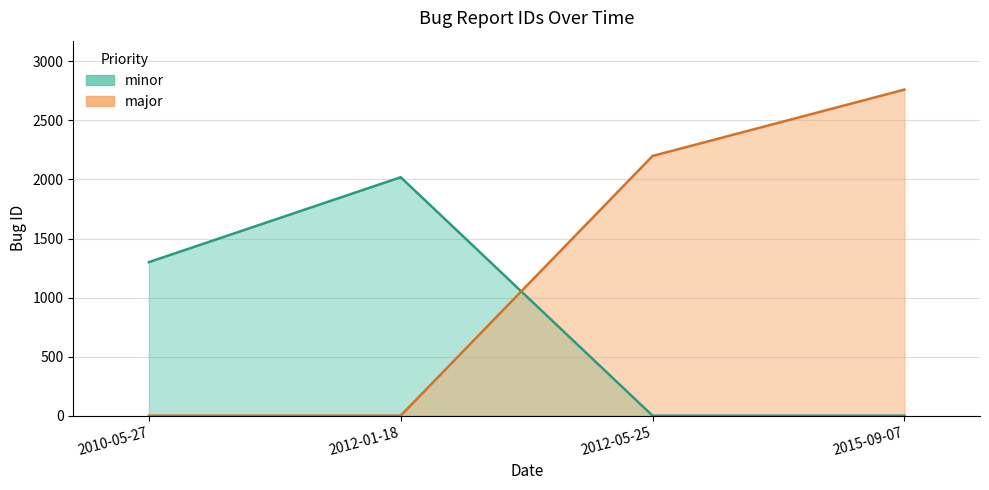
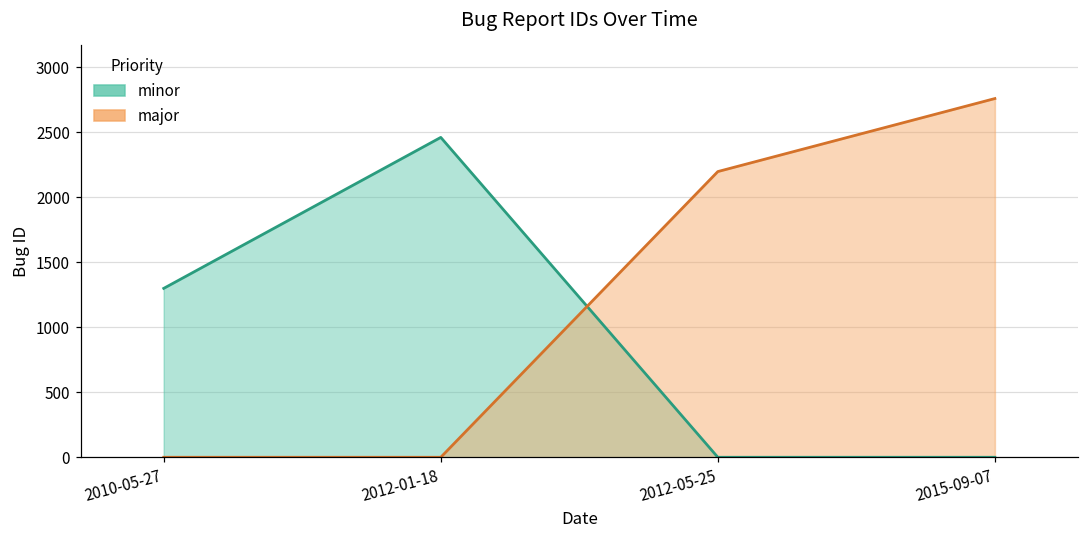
minor, 2012-01-18: 2020 -> 2460
